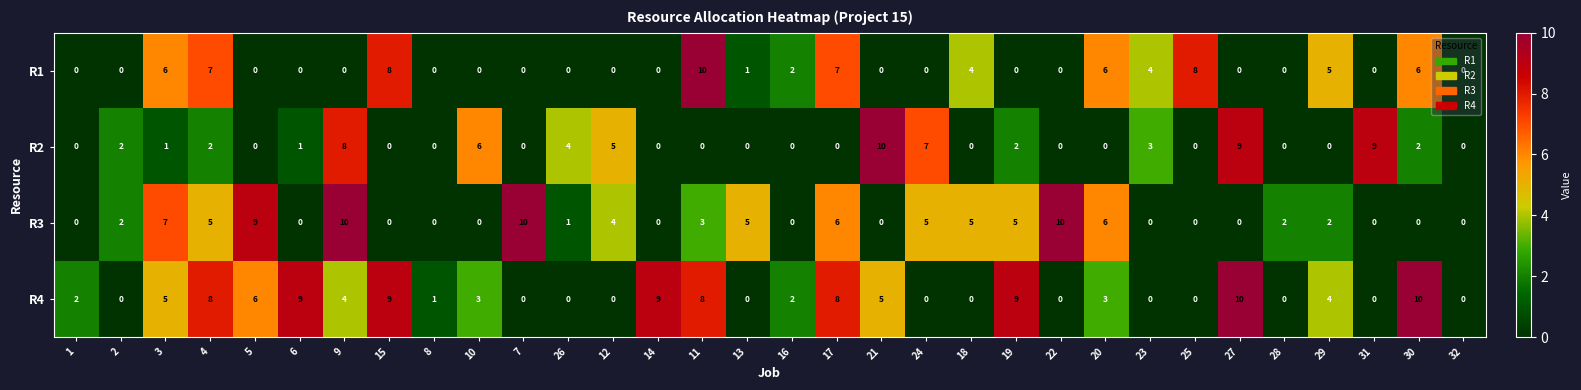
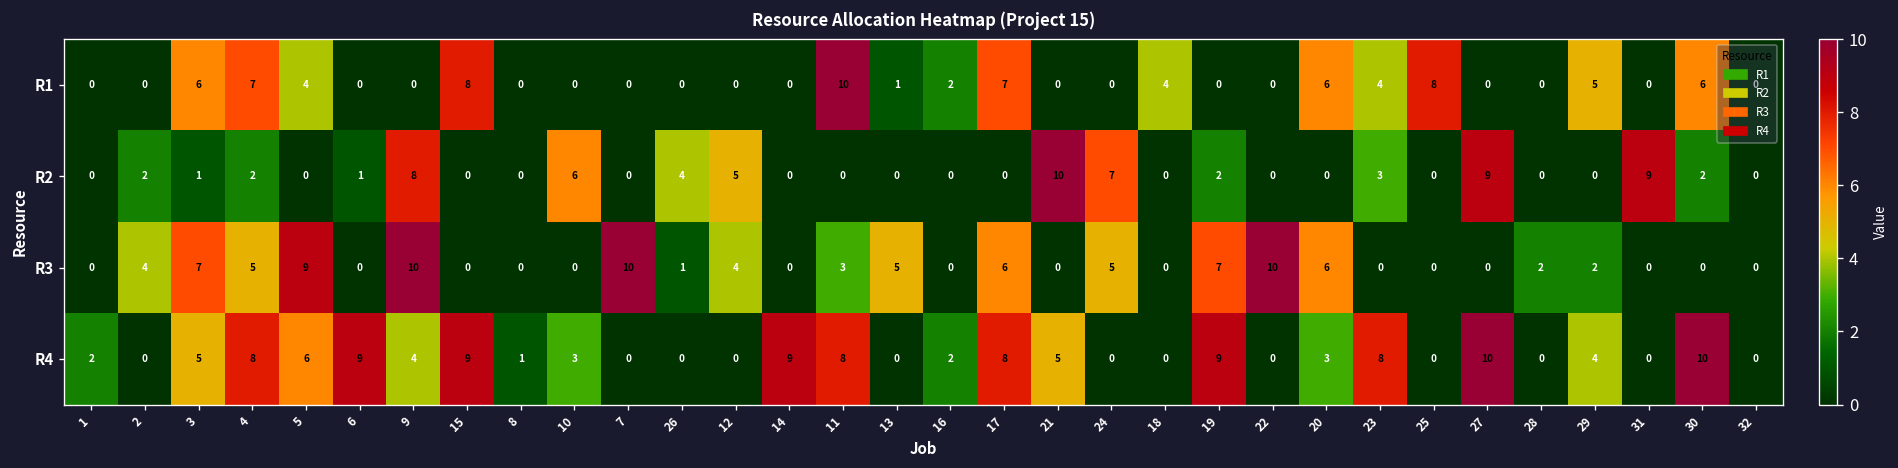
R1, 5: 0 -> 4
R3, 2: 2 -> 4
R3, 18: 5 -> 0
R3, 19: 5 -> 7
R4, 23: 0 -> 8
